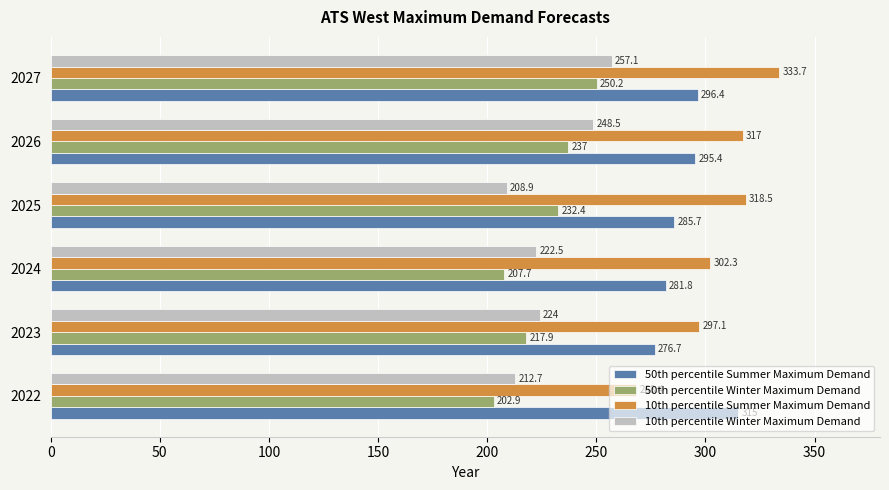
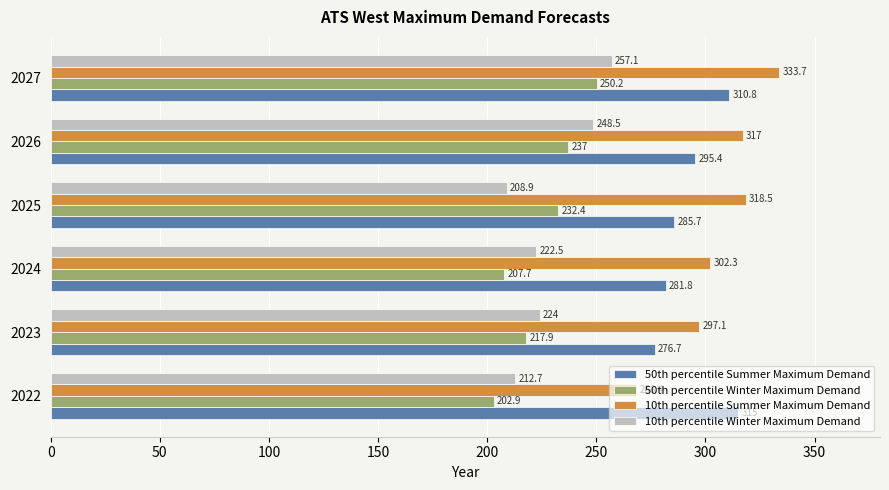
50th percentile Summer Maximum Demand, 2027: 296.4 -> 310.8
